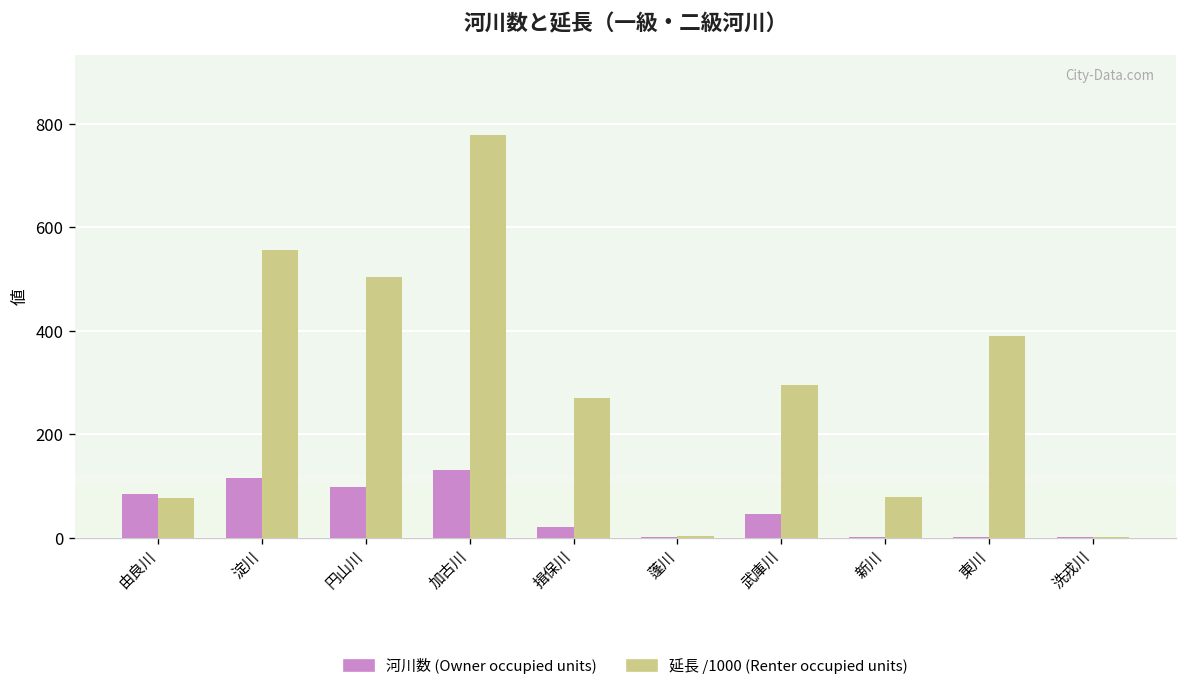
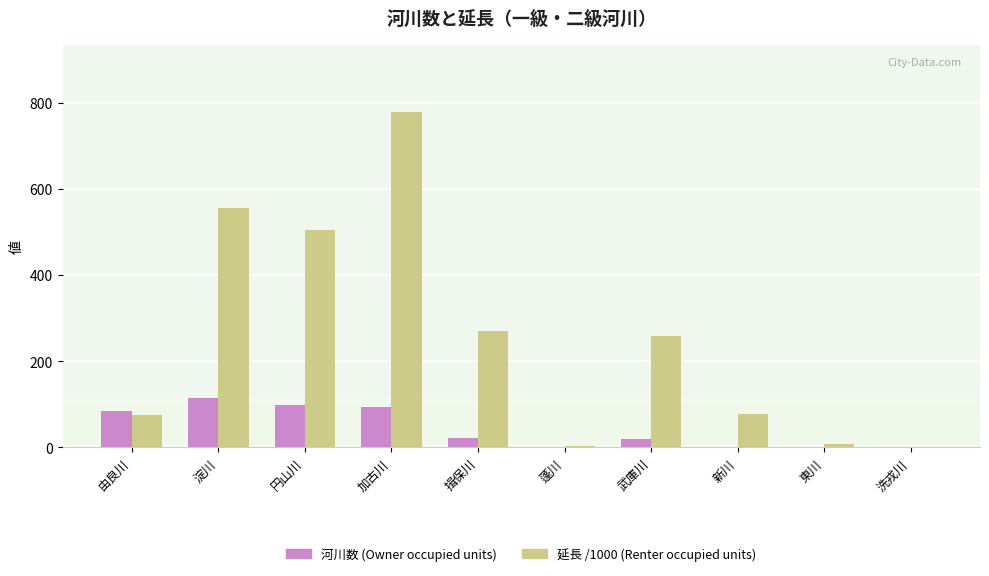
河川数 (Owner occupied units), 加古川: 130 -> 100
河川数 (Owner occupied units), 武庫川: 50 -> 20
延長 /1000 (Renter occupied units), 武庫川: 300 -> 260
延長 /1000 (Renter occupied units), 東川: 390 -> 10
